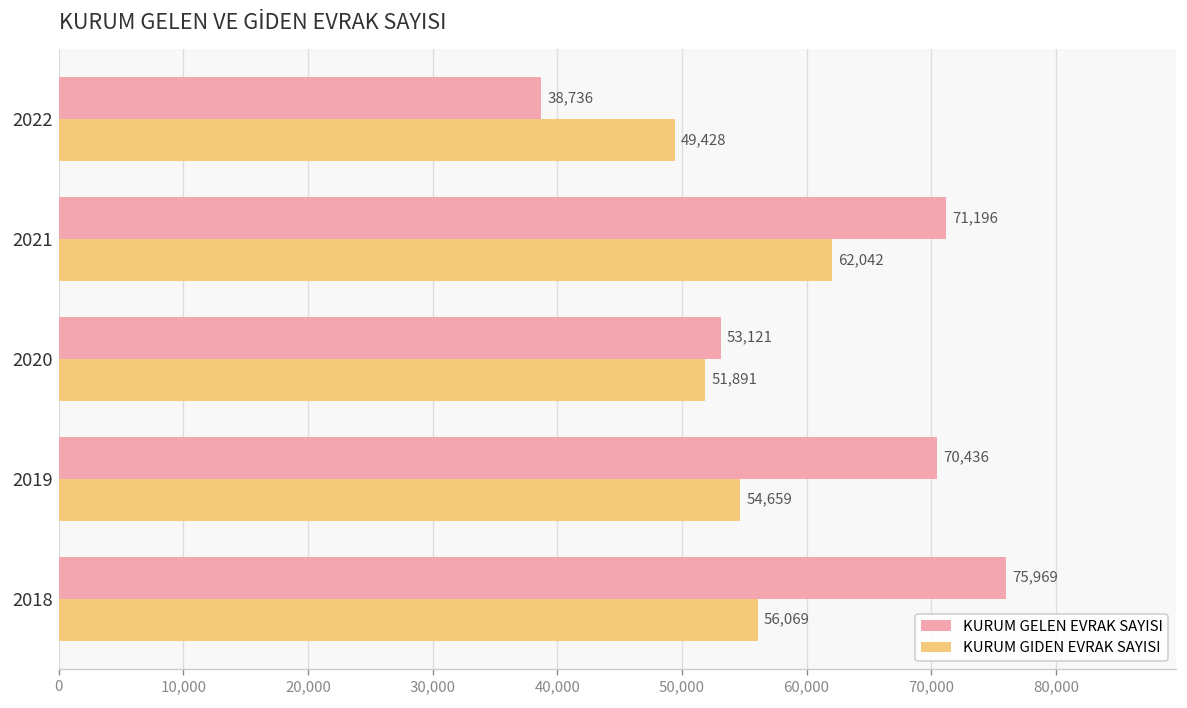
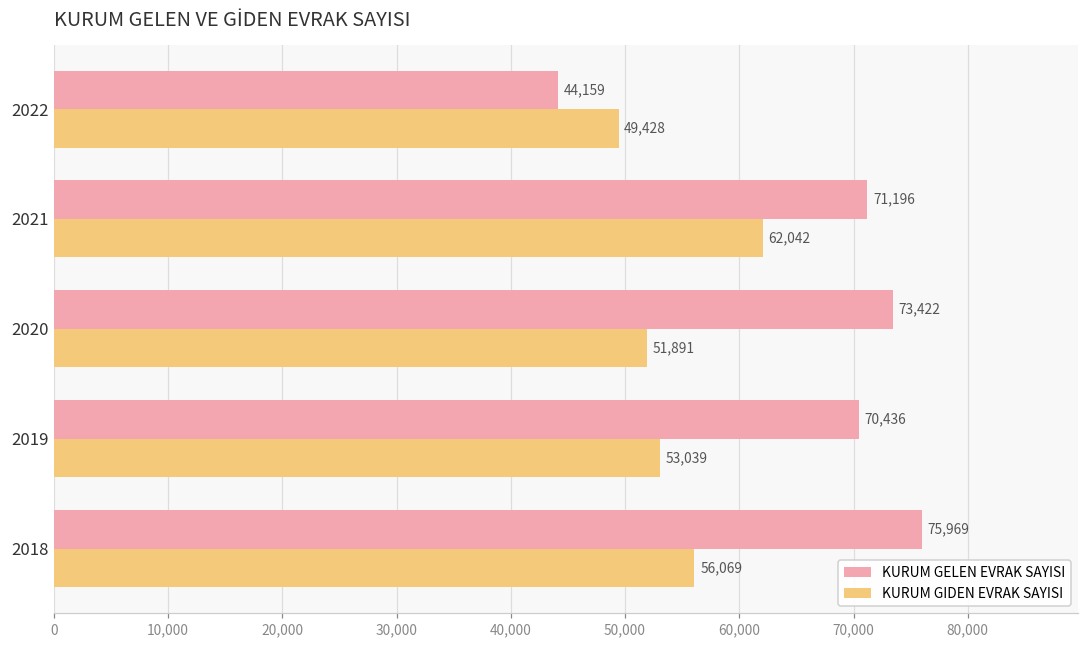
KURUM GELEN EVRAK SAYISI, 2022: 38,736 -> 44,159
KURUM GELEN EVRAK SAYISI, 2020: 53,121 -> 73,422
KURUM GIDEN EVRAK SAYISI, 2019: 54,659 -> 53,039
